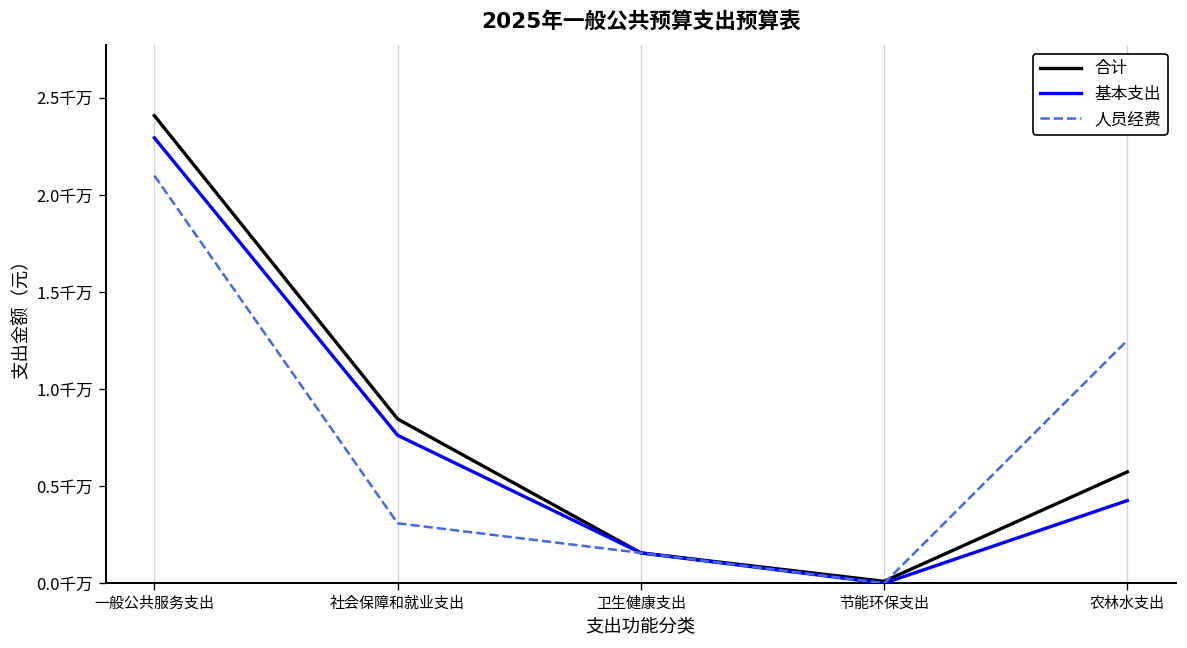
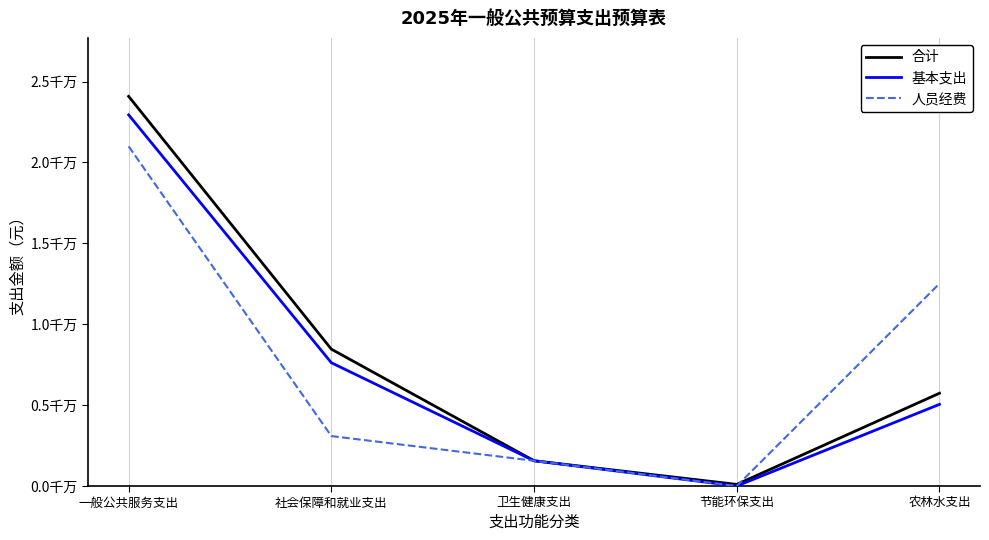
基本支出, 农林水支出: 0.43千万 -> 0.50千万
